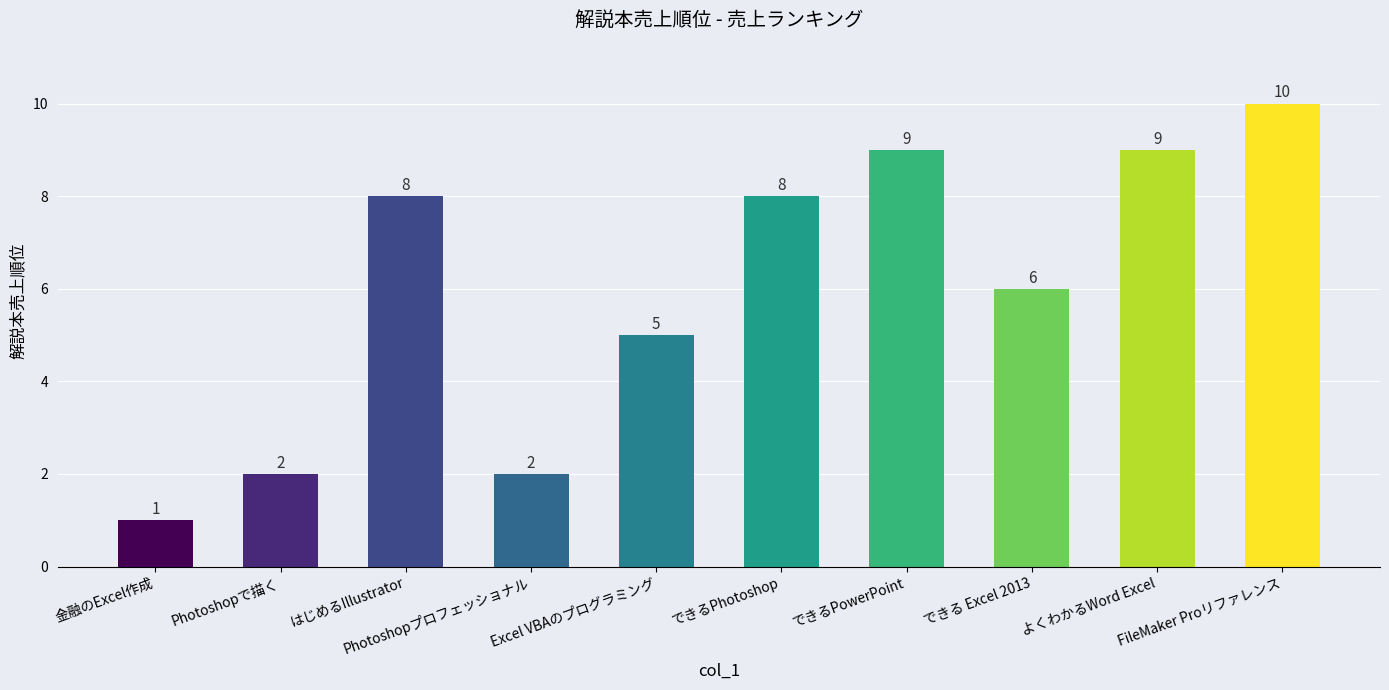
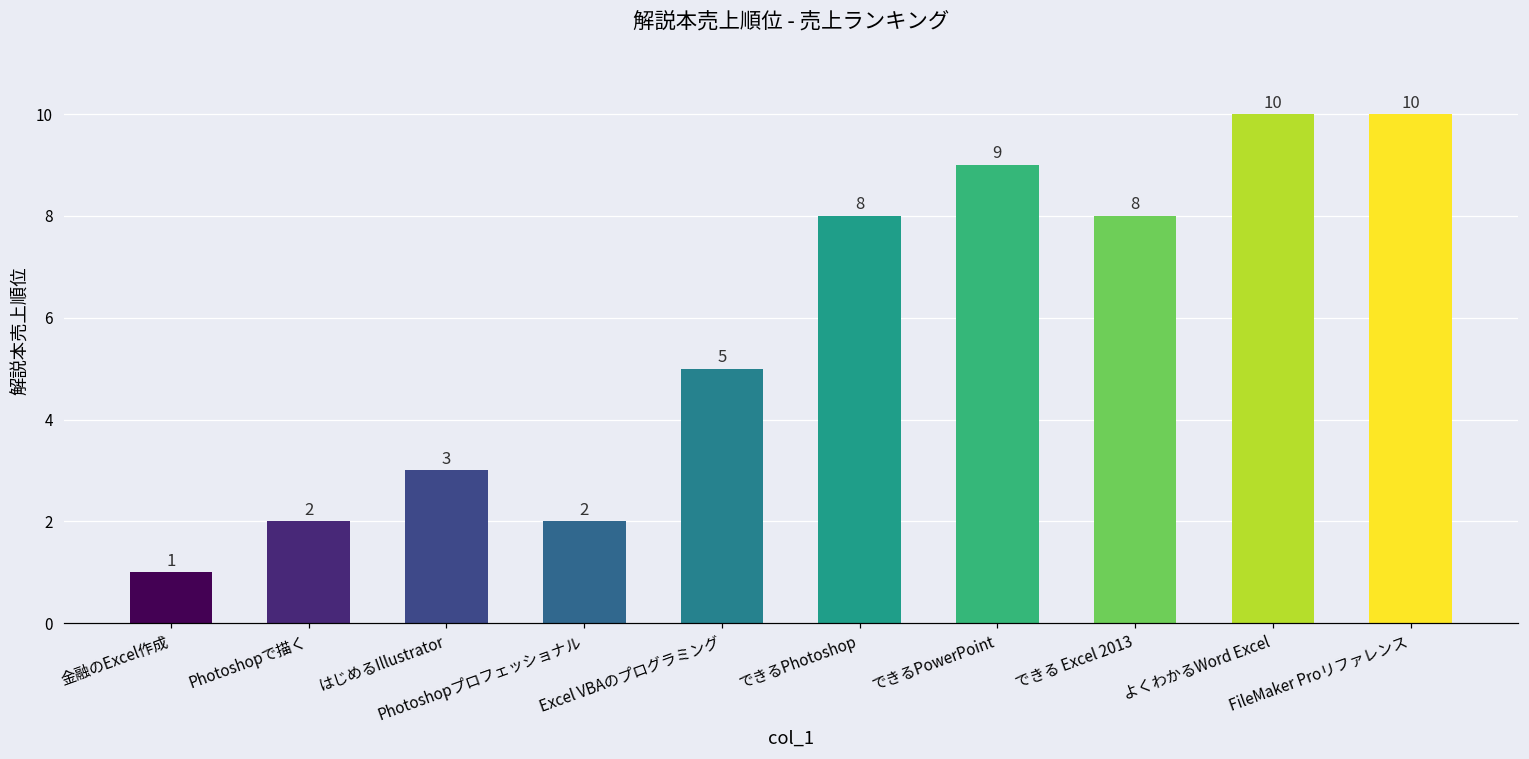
はじめるIllustrator: 8 -> 3
できる Excel 2013: 6 -> 8
よくわかるWord Excel: 9 -> 10
